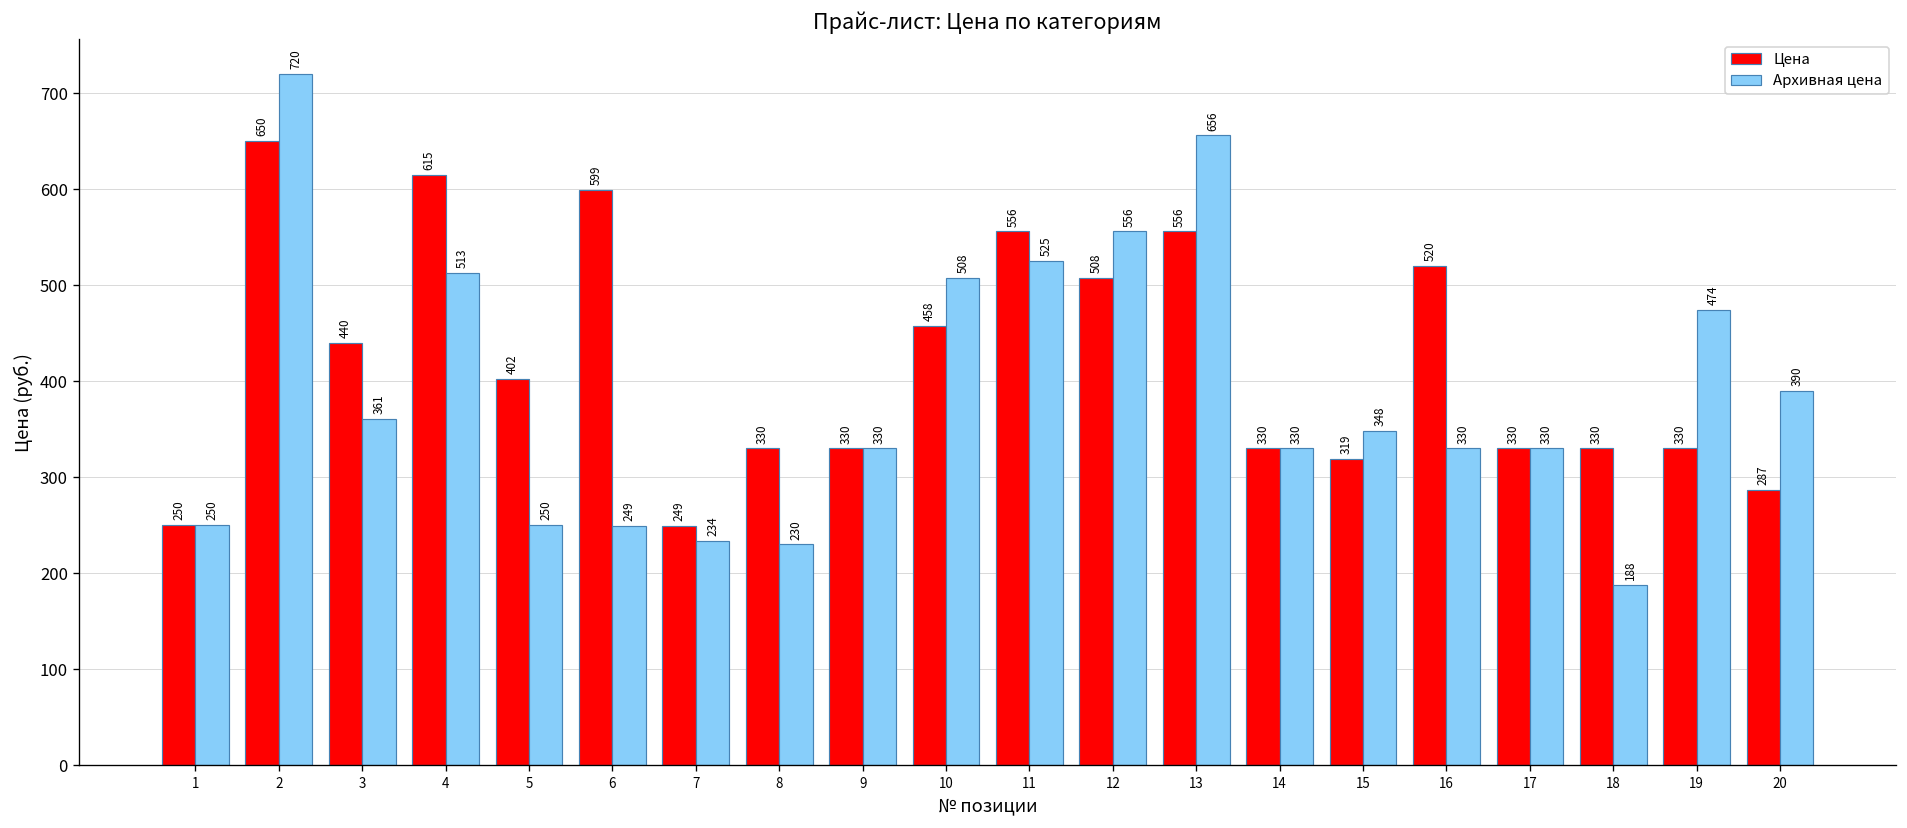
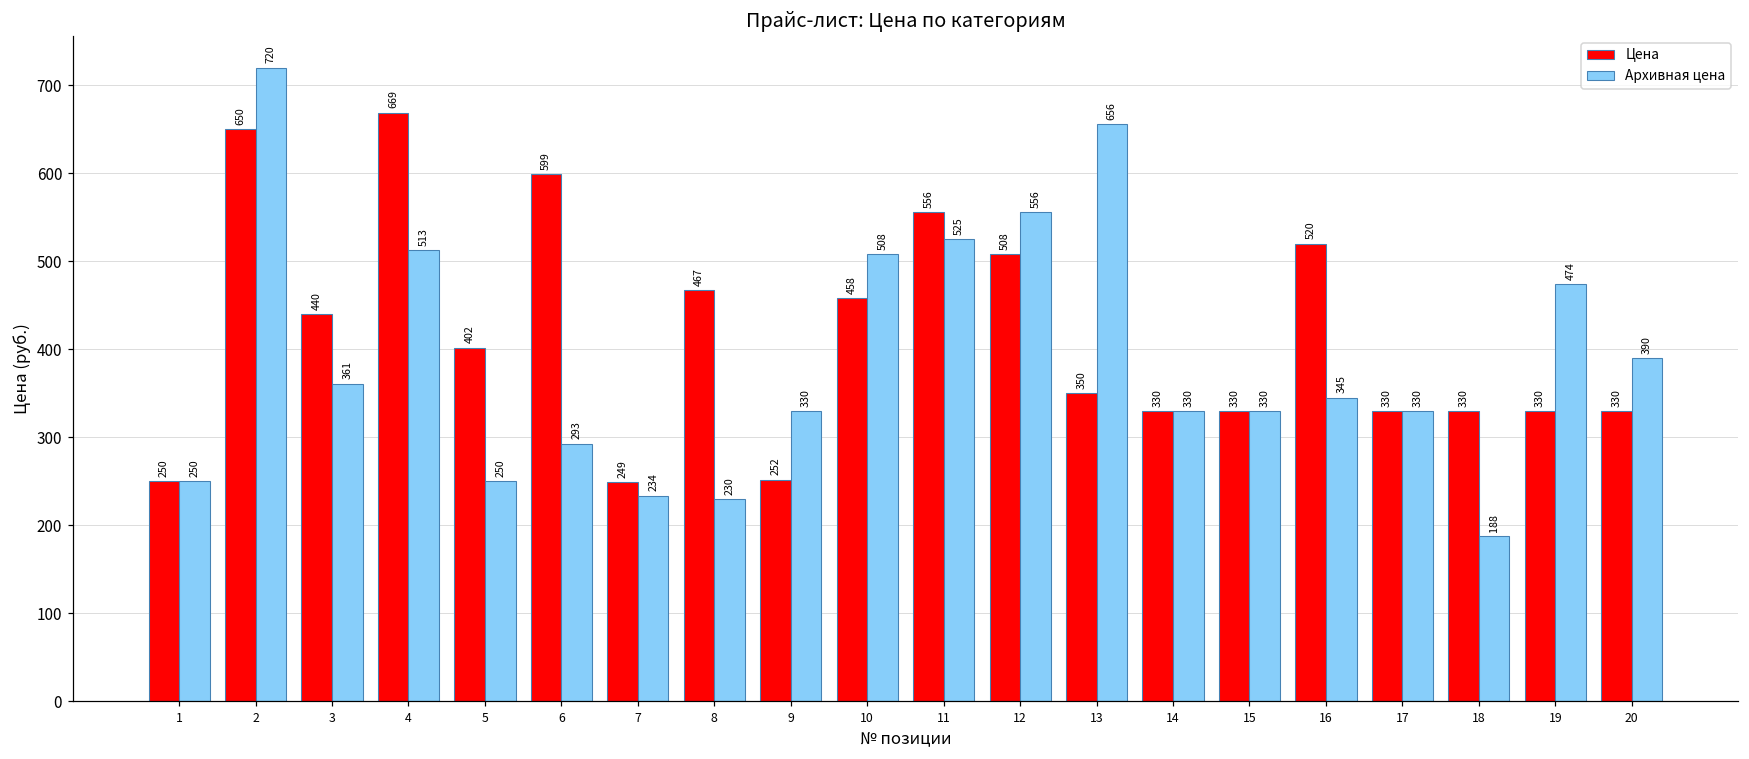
Цена, 4: 615 -> 669
Архивная цена, 6: 249 -> 293
Цена, 8: 330 -> 467
Цена, 9: 330 -> 252
Цена, 13: 556 -> 350
Цена, 15: 319 -> 330
Архивная цена, 15: 348 -> 330
Архивная цена, 16: 330 -> 345
Цена, 20: 287 -> 330
